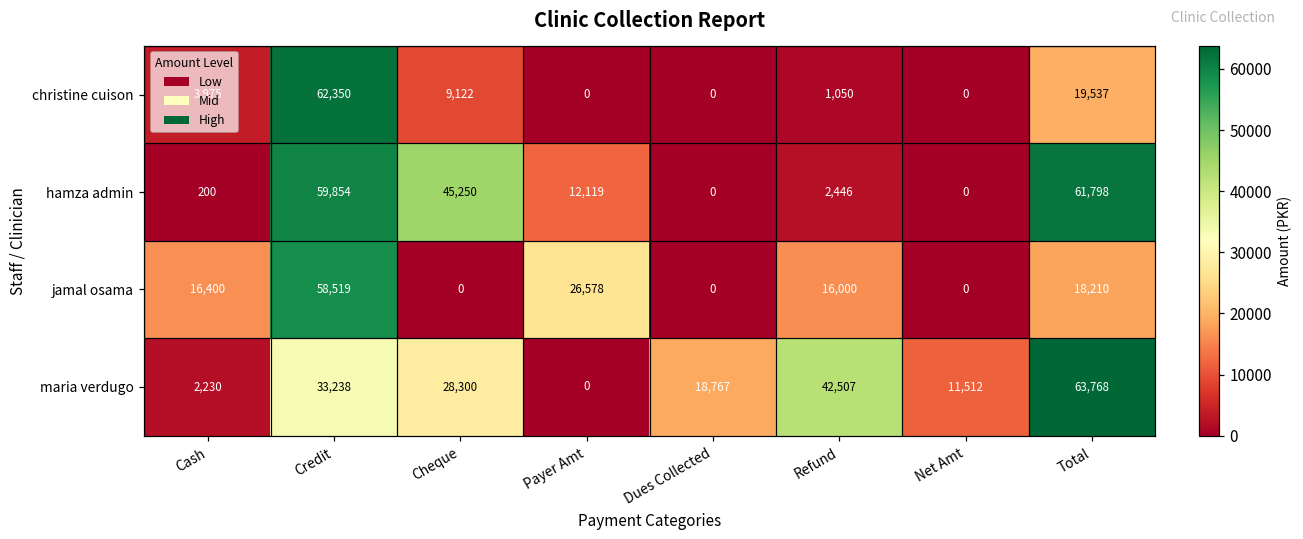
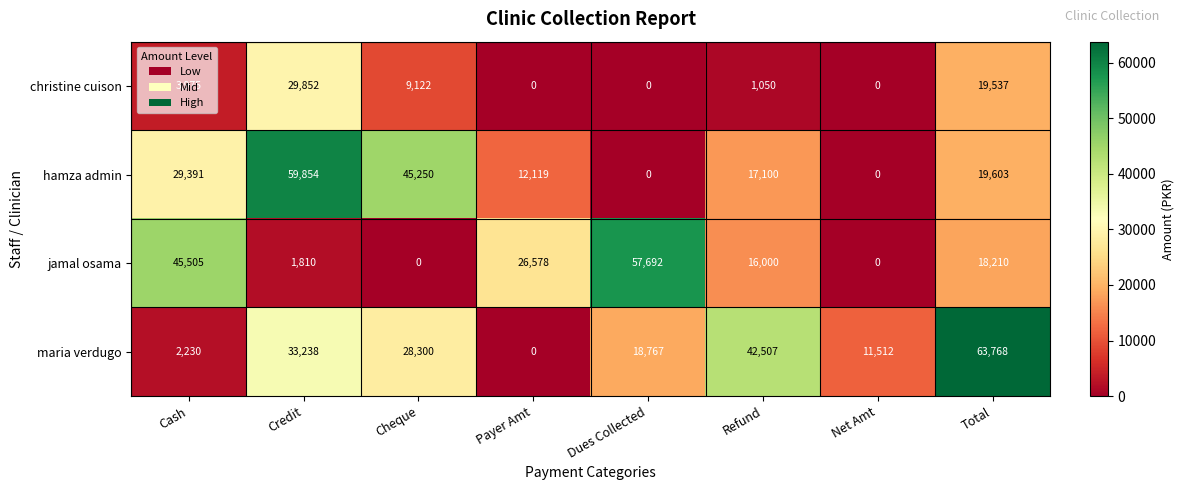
christine cuison, Credit: 62,350 -> 29,852
hamza admin, Cash: 200 -> 29,391
hamza admin, Refund: 2,446 -> 17,100
hamza admin, Total: 61,798 -> 19,603
jamal osama, Cash: 16,400 -> 45,505
jamal osama, Credit: 58,519 -> 1,810
jamal osama, Dues Collected: 0 -> 57,692
